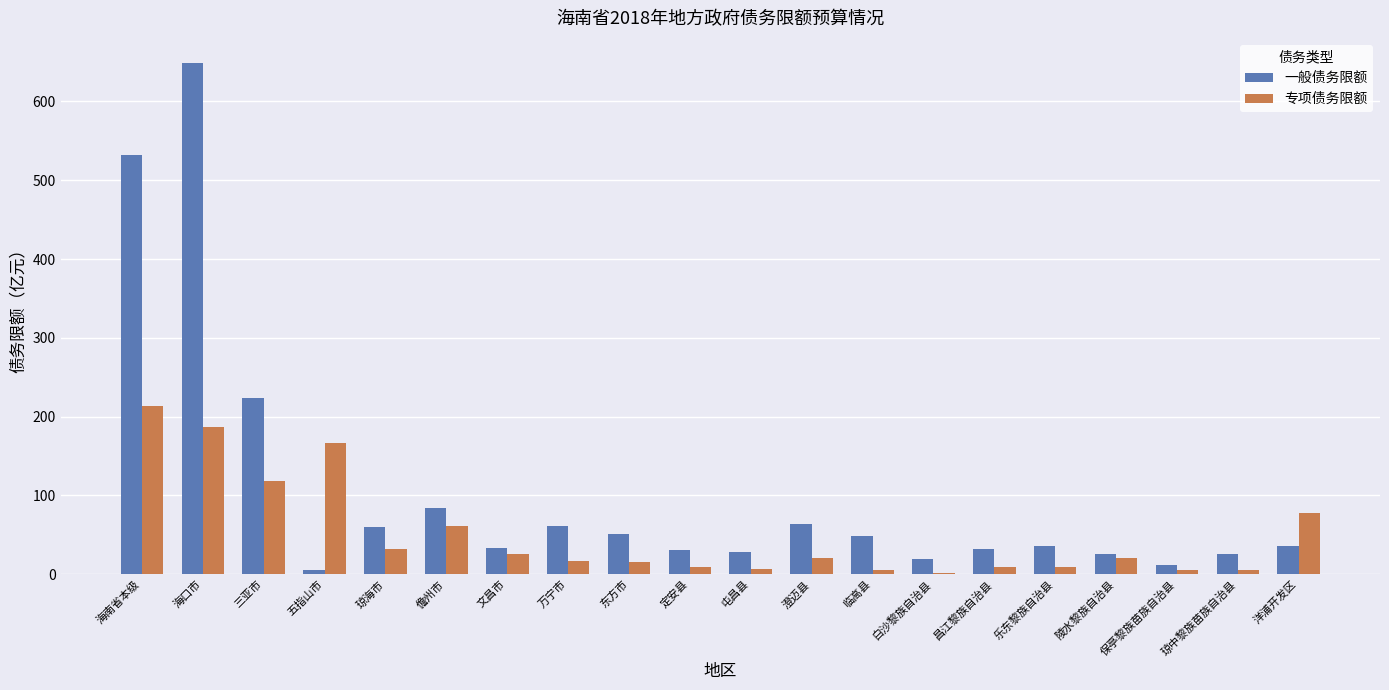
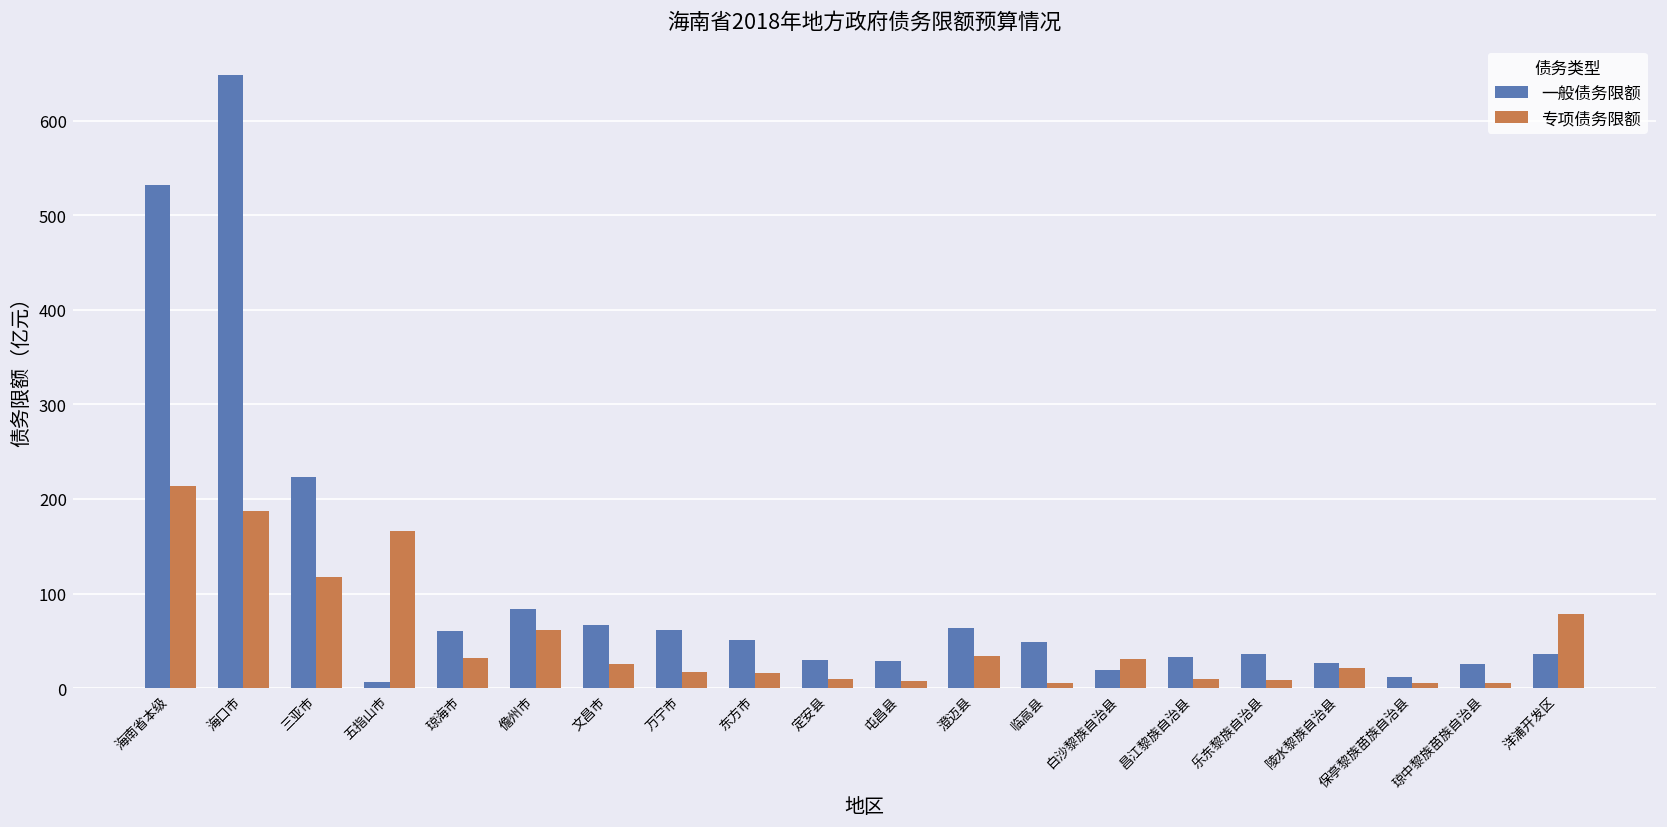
一般债务限额, 文昌市: 30 -> 70
专项债务限额, 澄迈县: 20 -> 30
专项债务限额, 白沙黎族自治县: 0 -> 30
